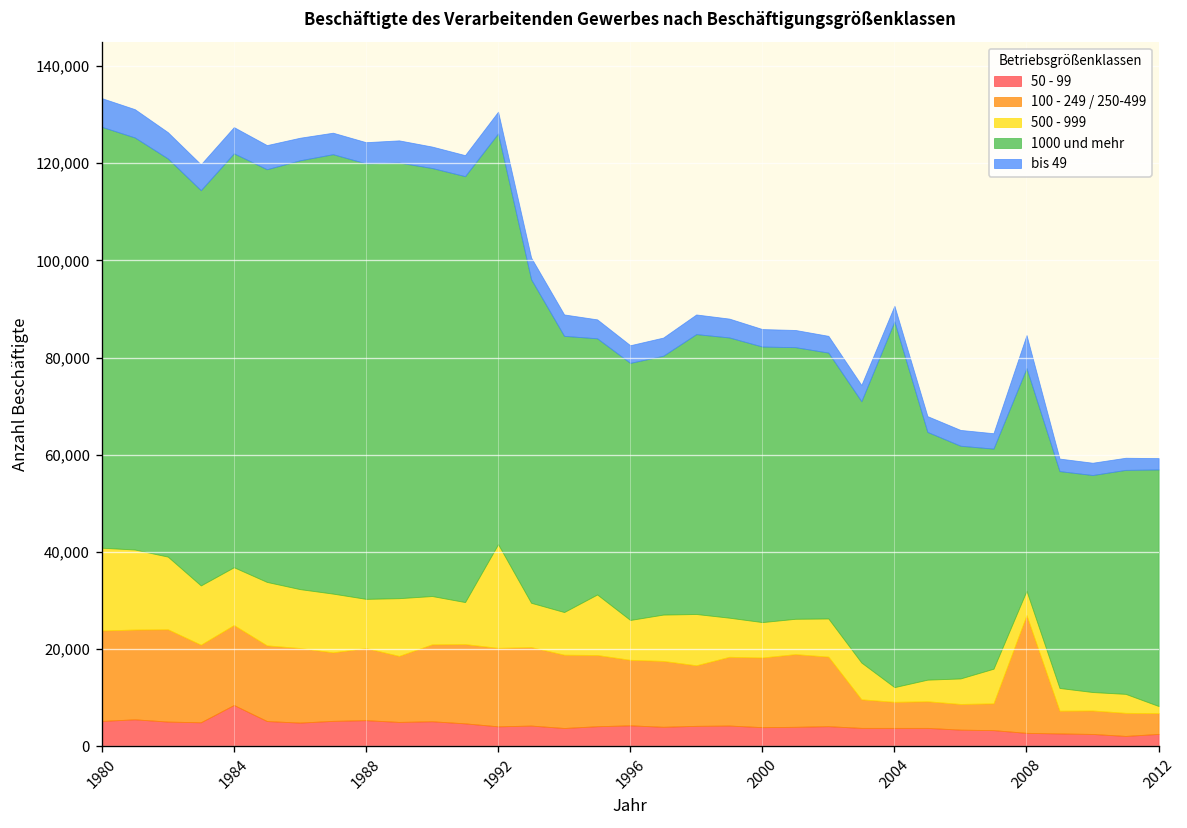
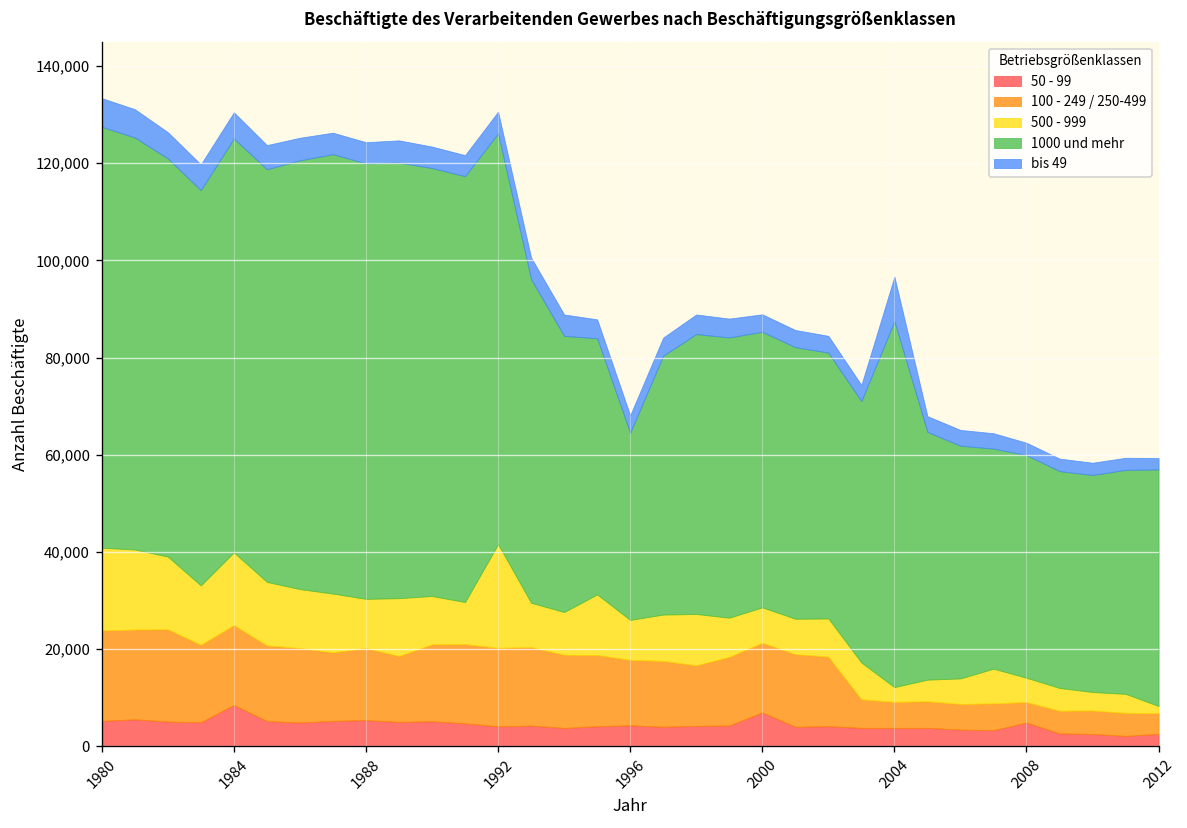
500 - 999, 1984: 12,000 -> 15,000
1000 und mehr, 1996: 53,000 -> 39,000
50 - 99, 2000: 4,000 -> 7,000
bis 49, 2004: 3,000 -> 9,000
50 - 99, 2008: 3,000 -> 5,000
100 - 249 / 250-499, 2008: 24,000 -> 4,000
bis 49, 2008: 7,000 -> 3,000
